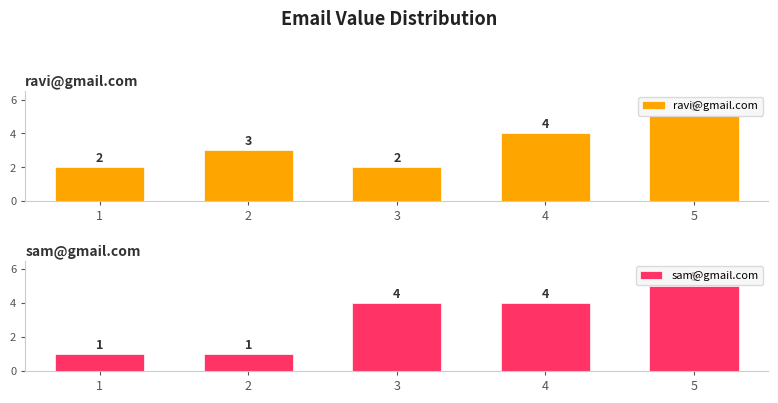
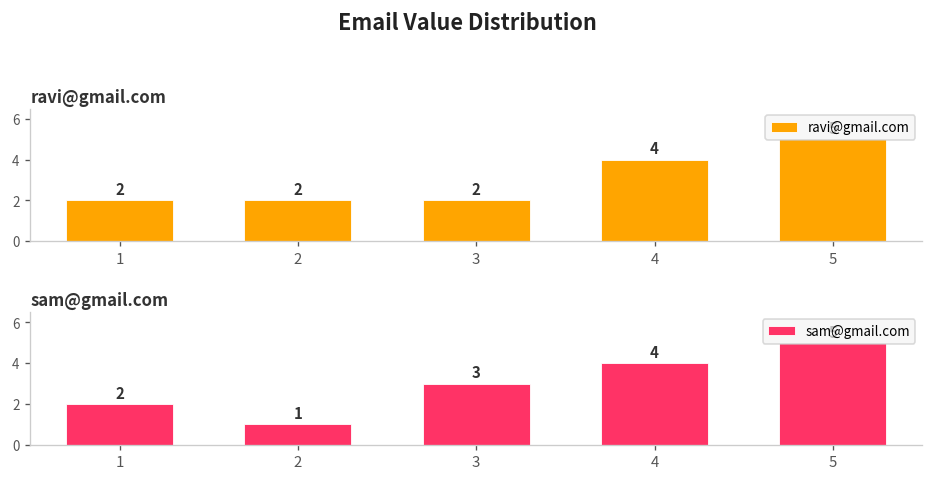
ravi@gmail.com, 2: 3 -> 2
sam@gmail.com, 1: 1 -> 2
sam@gmail.com, 3: 4 -> 3
